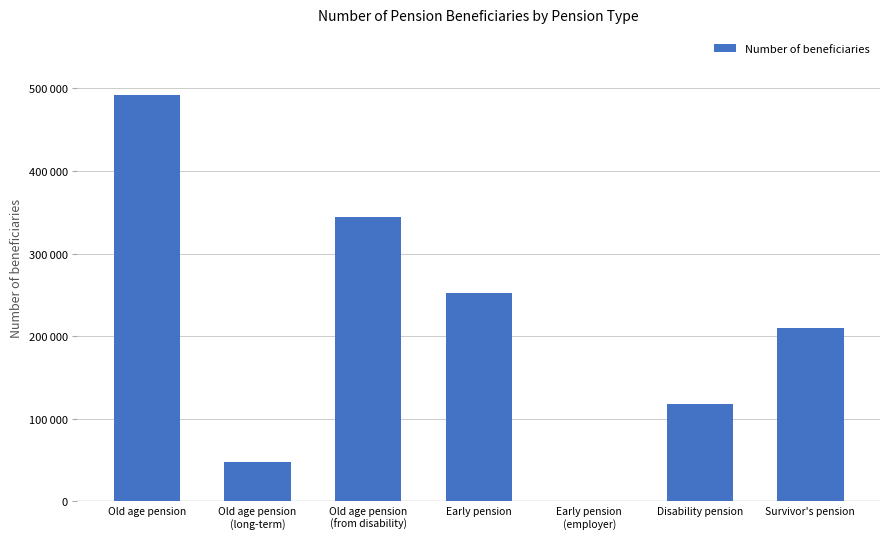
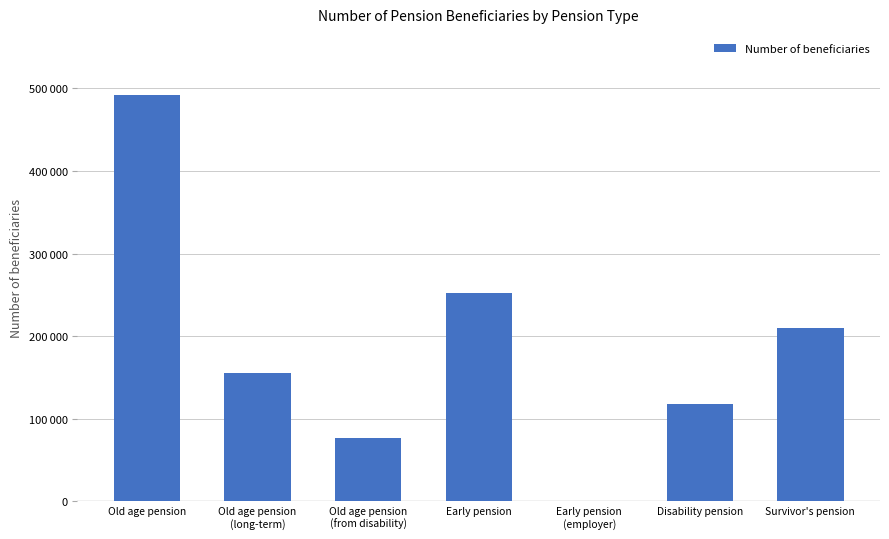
Old age pension (long-term): 50000 -> 160000
Old age pension (from disability): 340000 -> 80000
